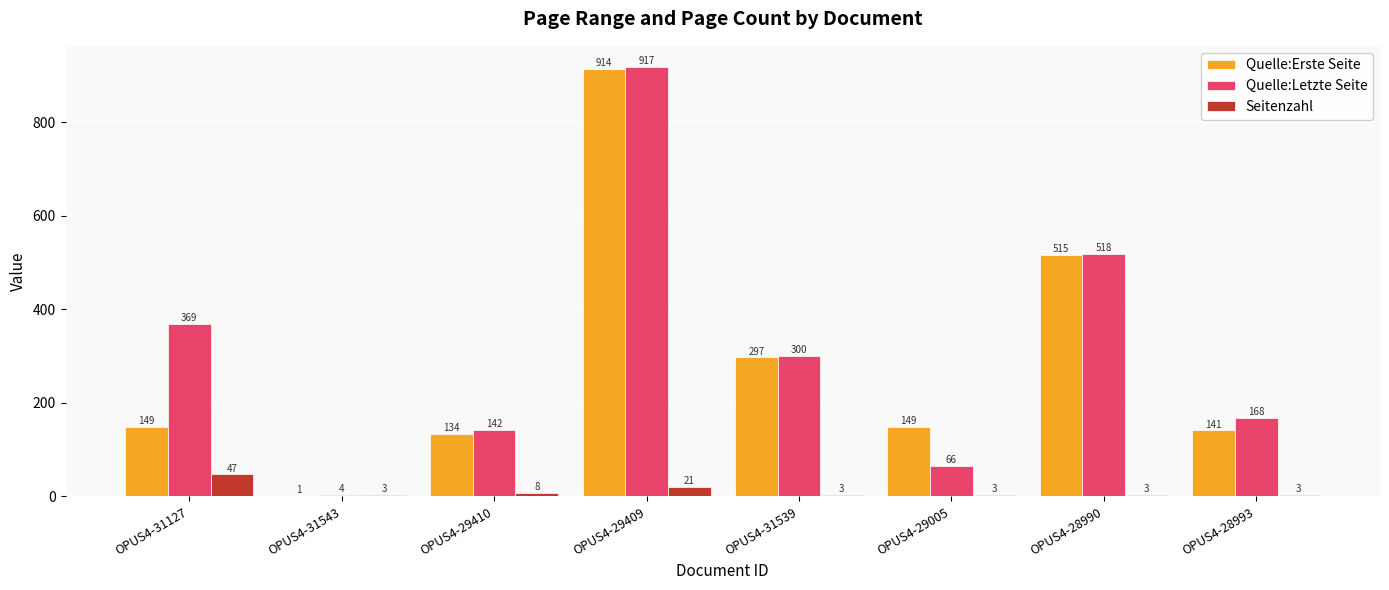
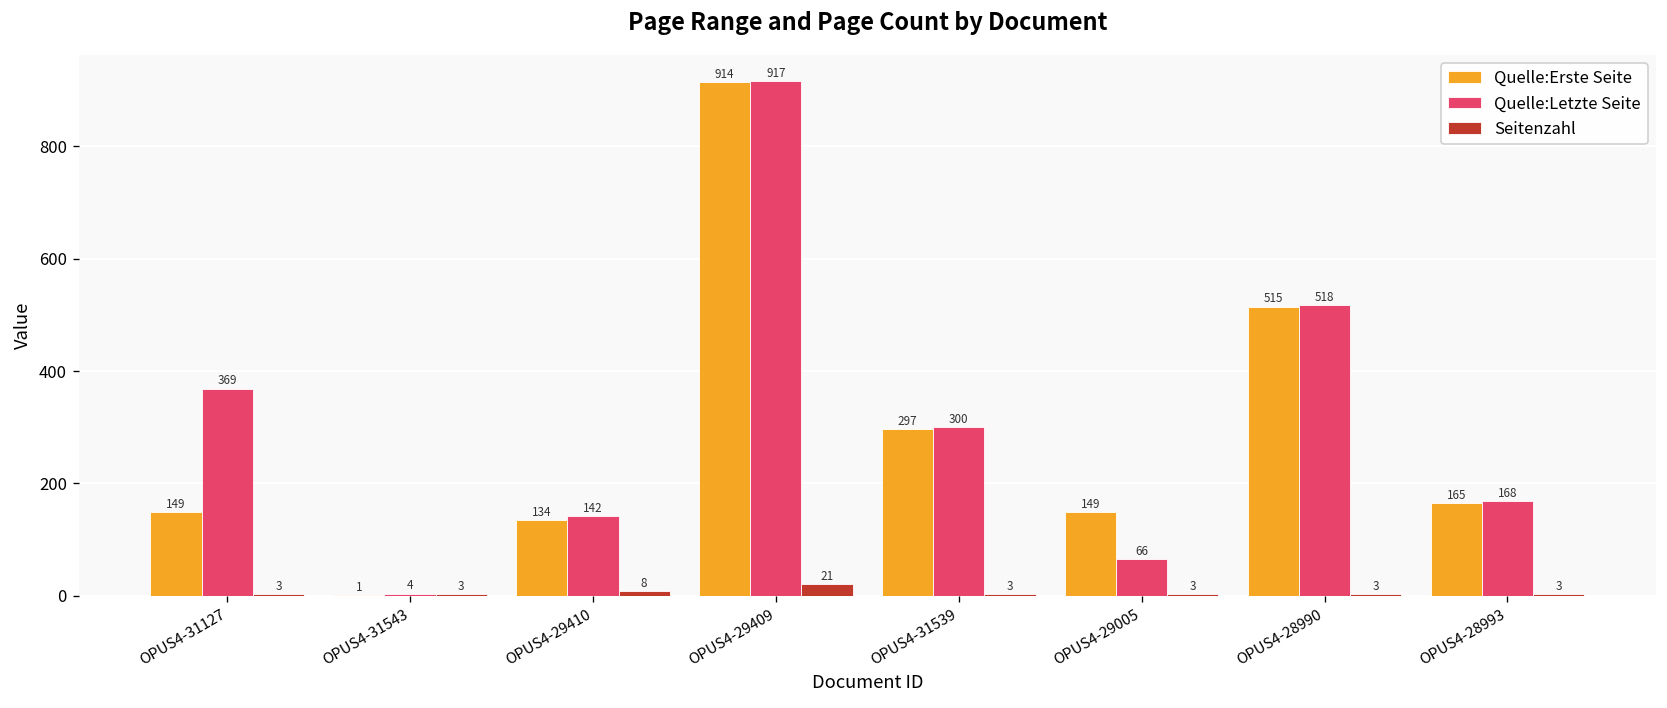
Seitenzahl, OPUS4-31127: 47 -> 3
Quelle:Erste Seite, OPUS4-28993: 141 -> 165
